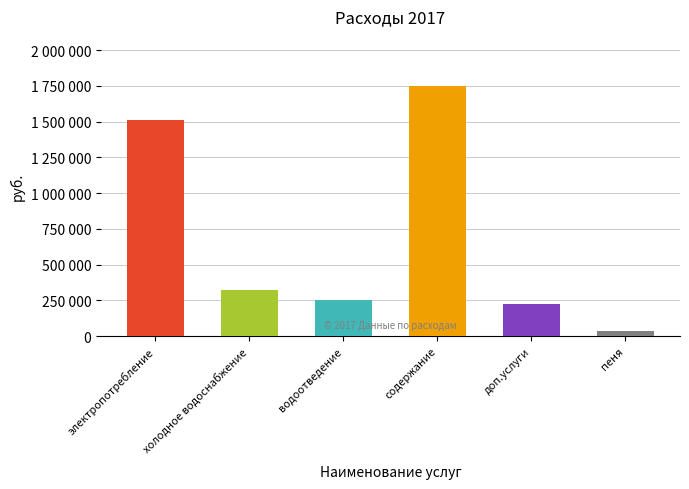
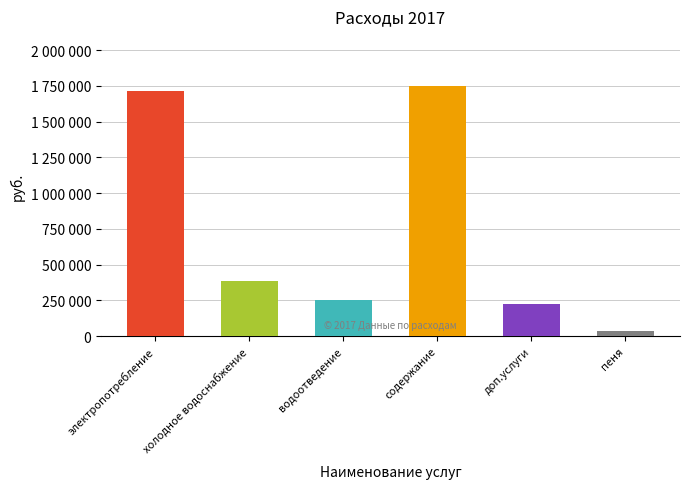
электропотребление: 1510000 -> 1710000
холодное водоснабжение: 320000 -> 380000
